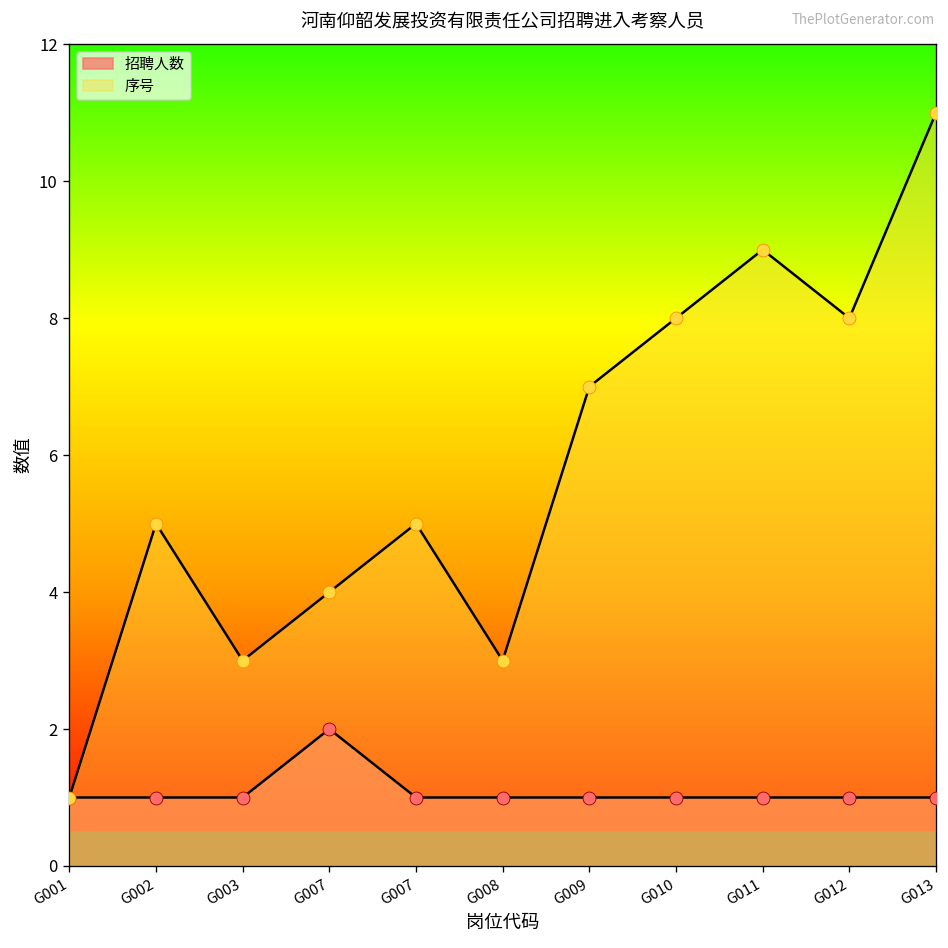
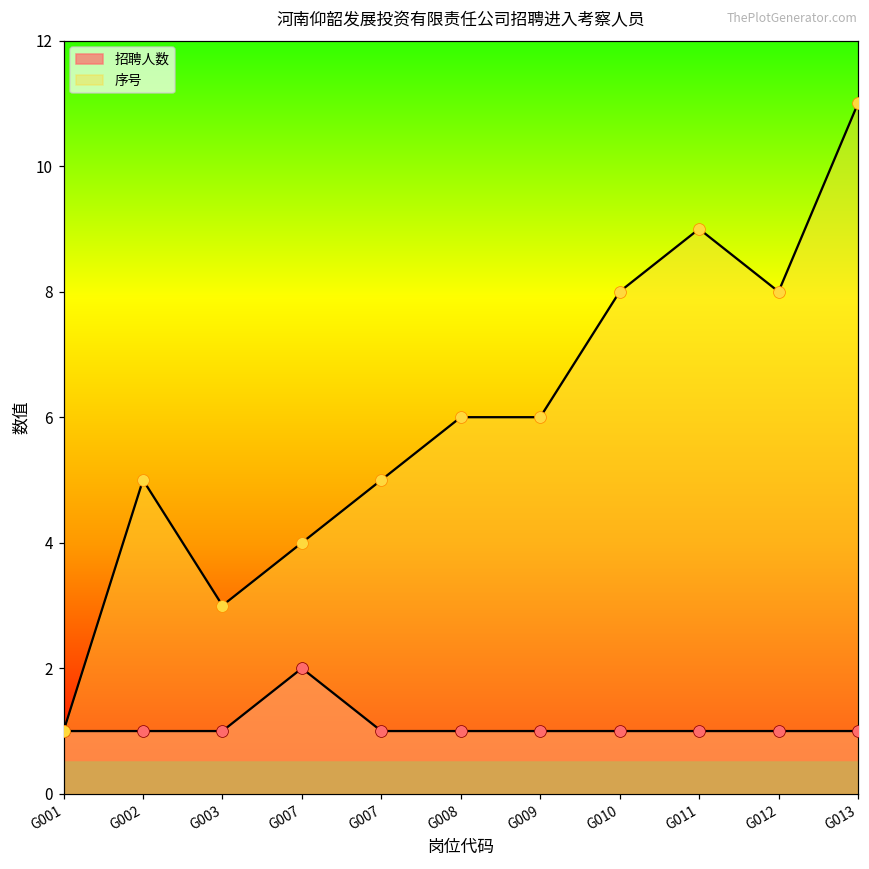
序号, G008: 3 -> 6
序号, G009: 7 -> 6
